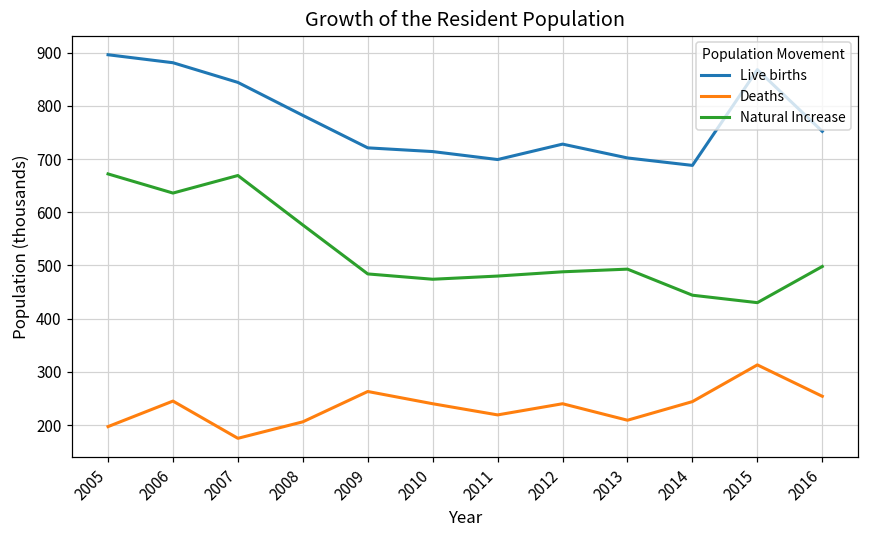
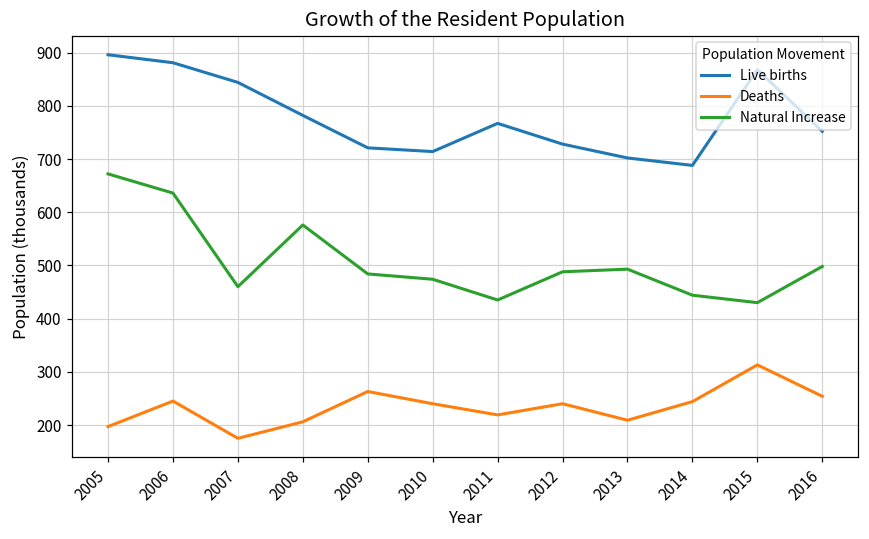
Natural Increase, 2007: 670 -> 460
Live births, 2011: 700 -> 770
Natural Increase, 2011: 480 -> 440
